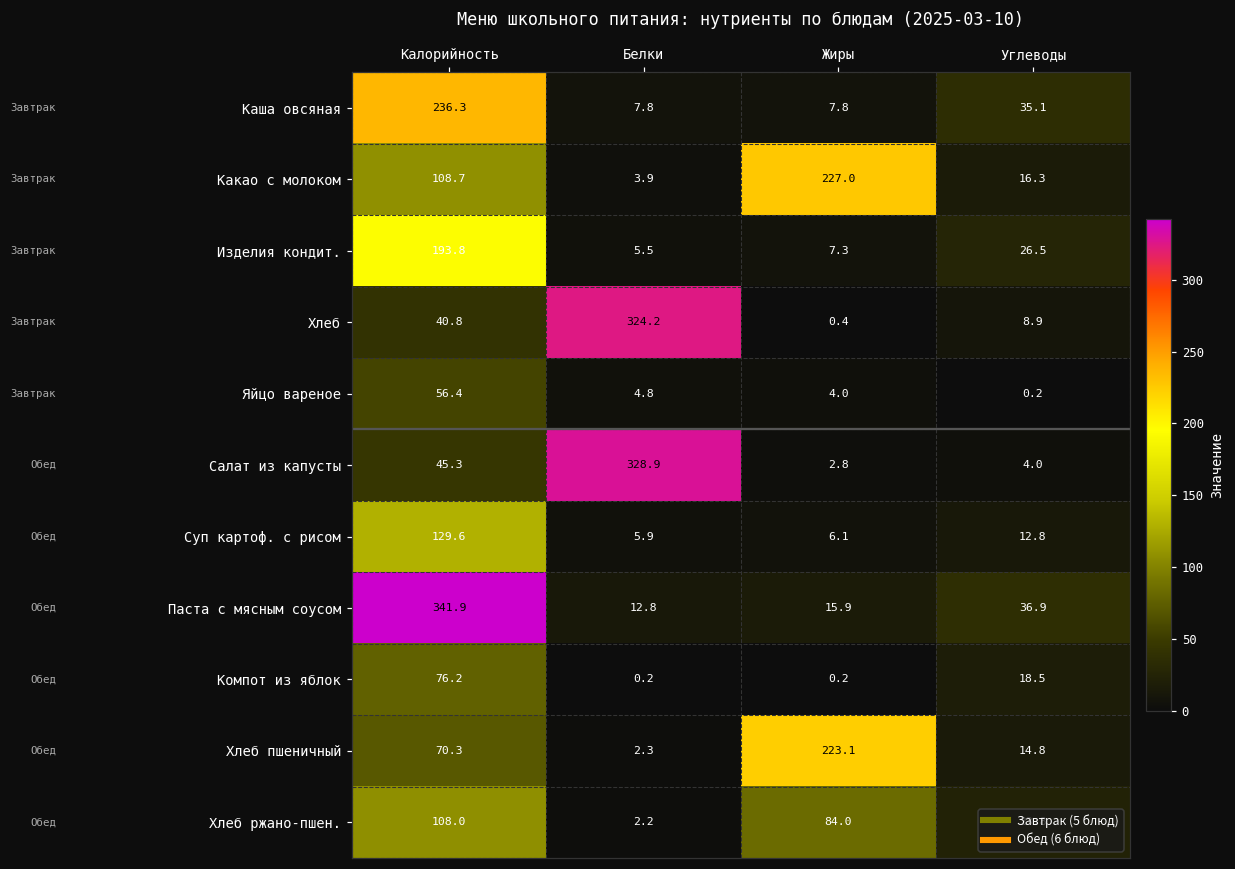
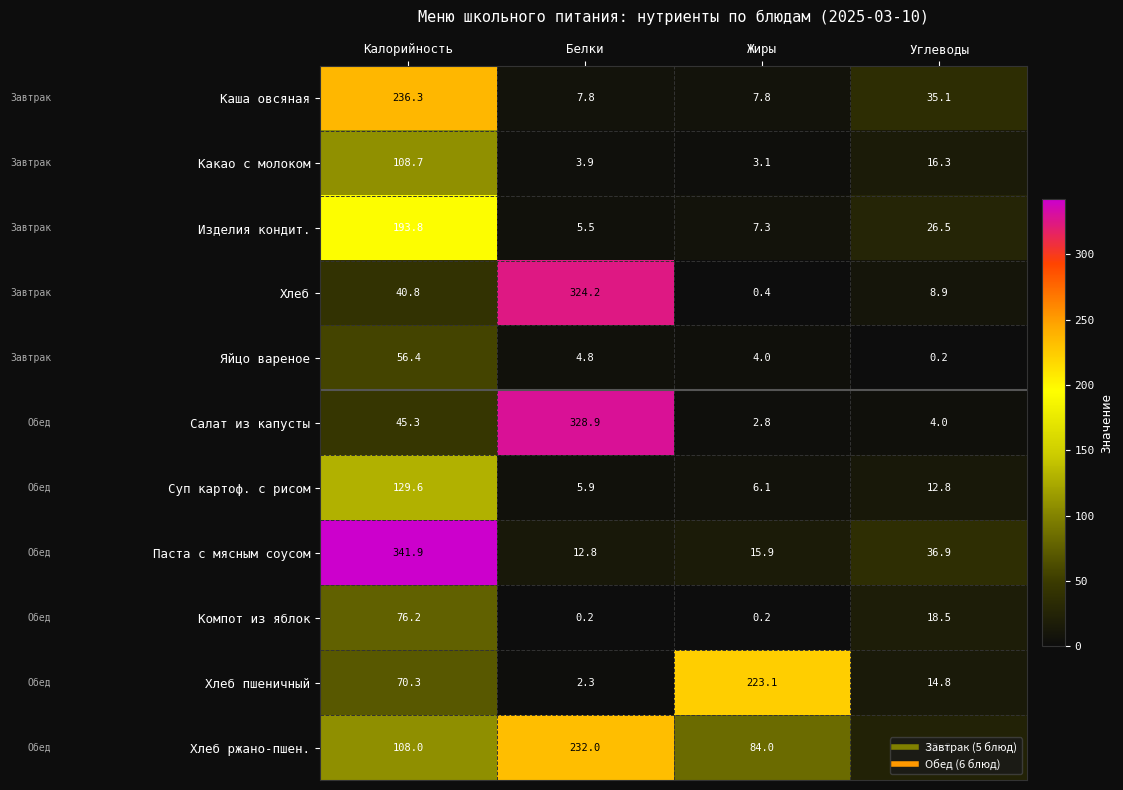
Какао с молоком, Жиры: 227.0 -> 3.1
Хлеб ржано-пшен., Белки: 2.2 -> 232.0
